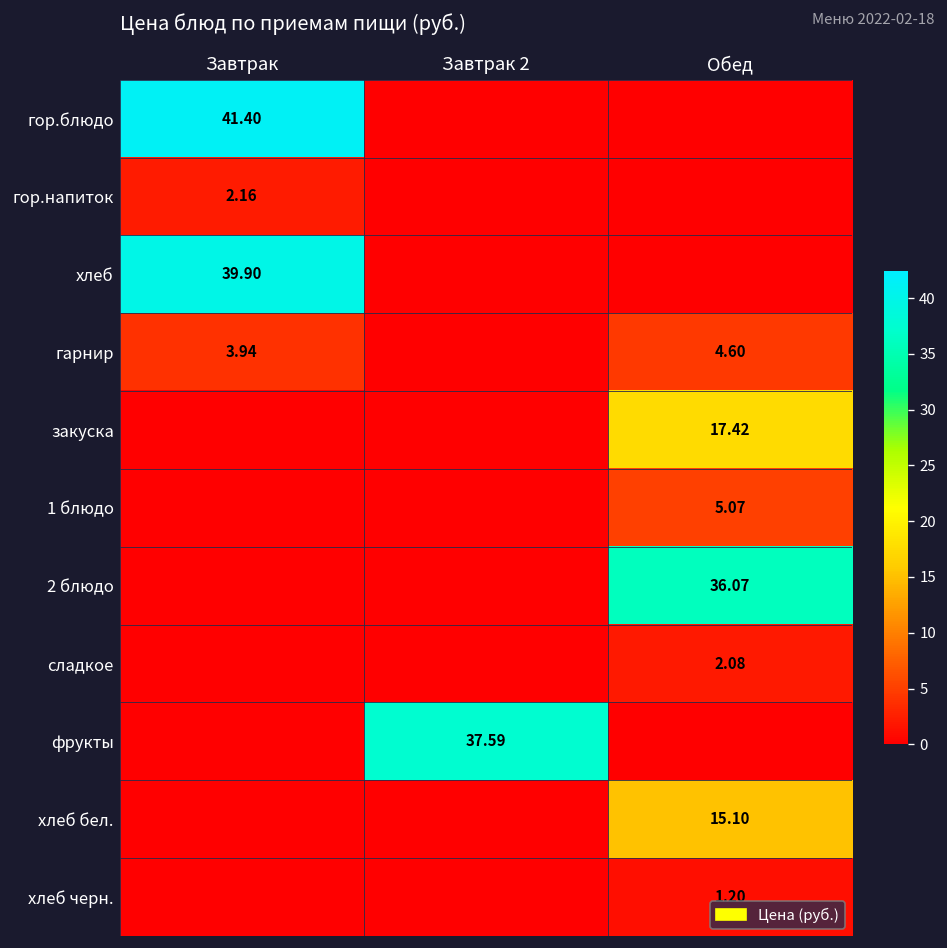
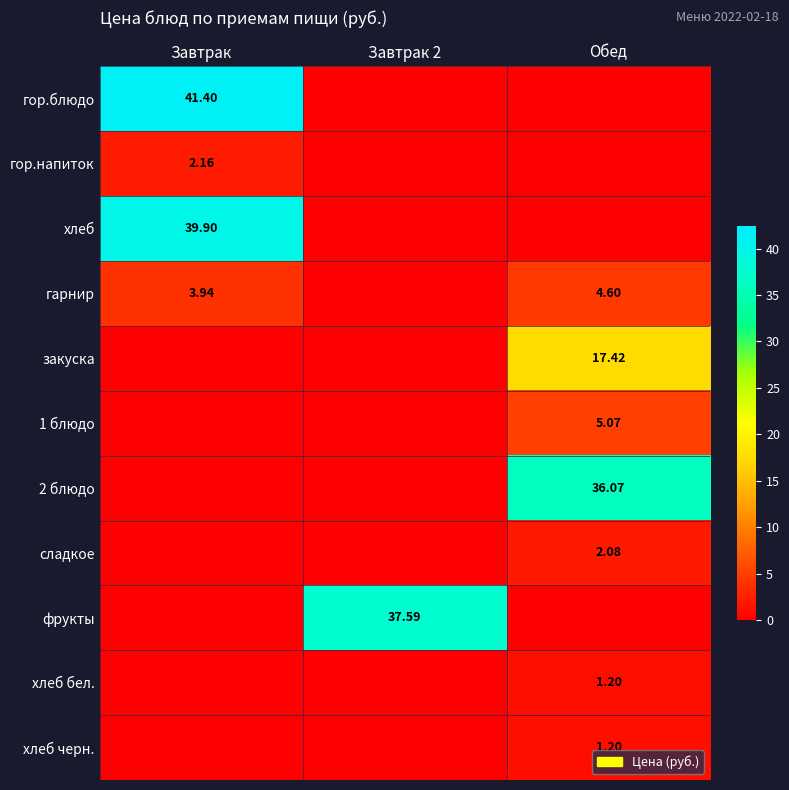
хлеб бел., Обед: 15.10 -> 1.20
